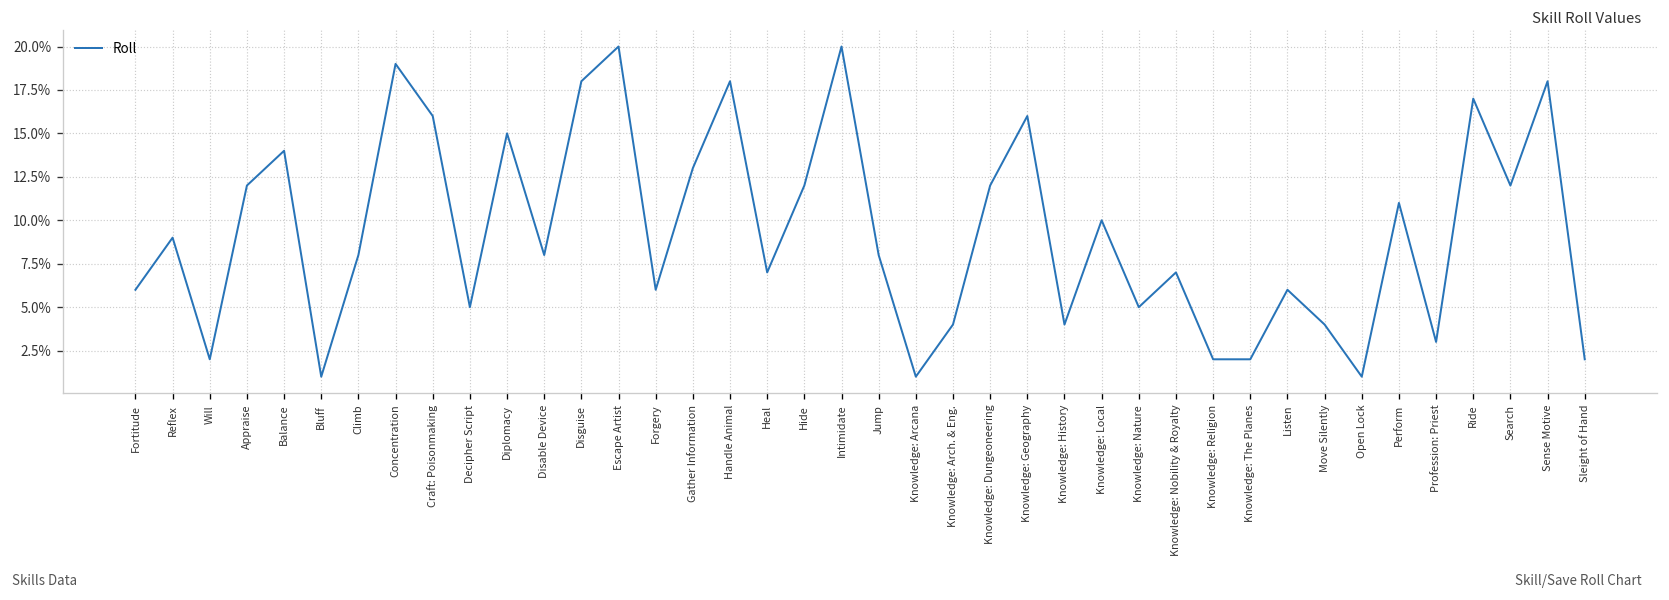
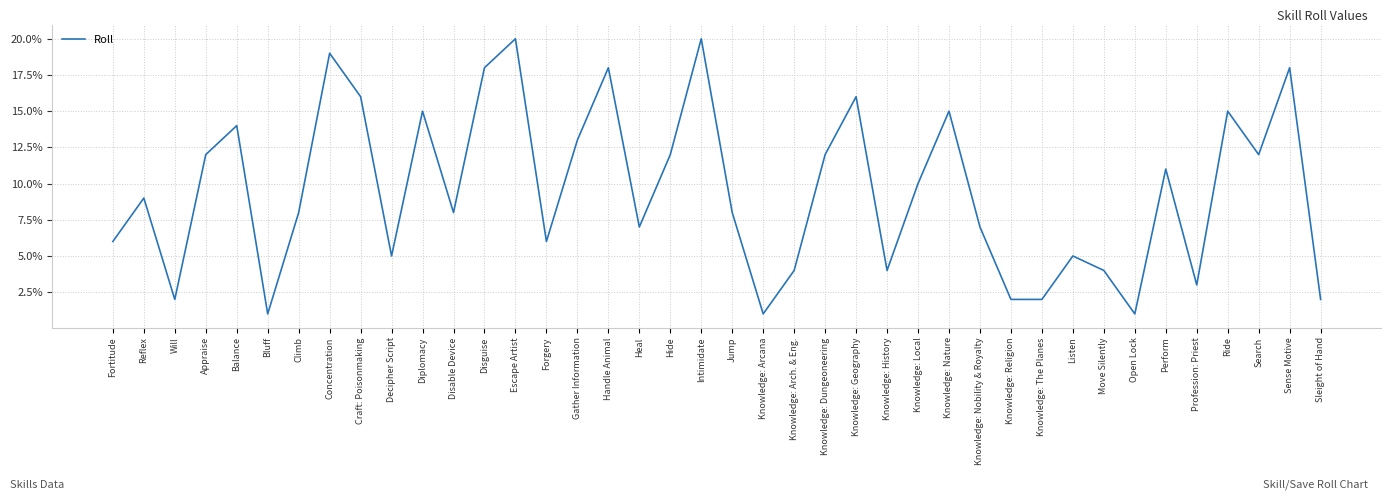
Knowledge: Nature: 5% -> 15%
Listen: 6% -> 5%
Ride: 17% -> 15%
